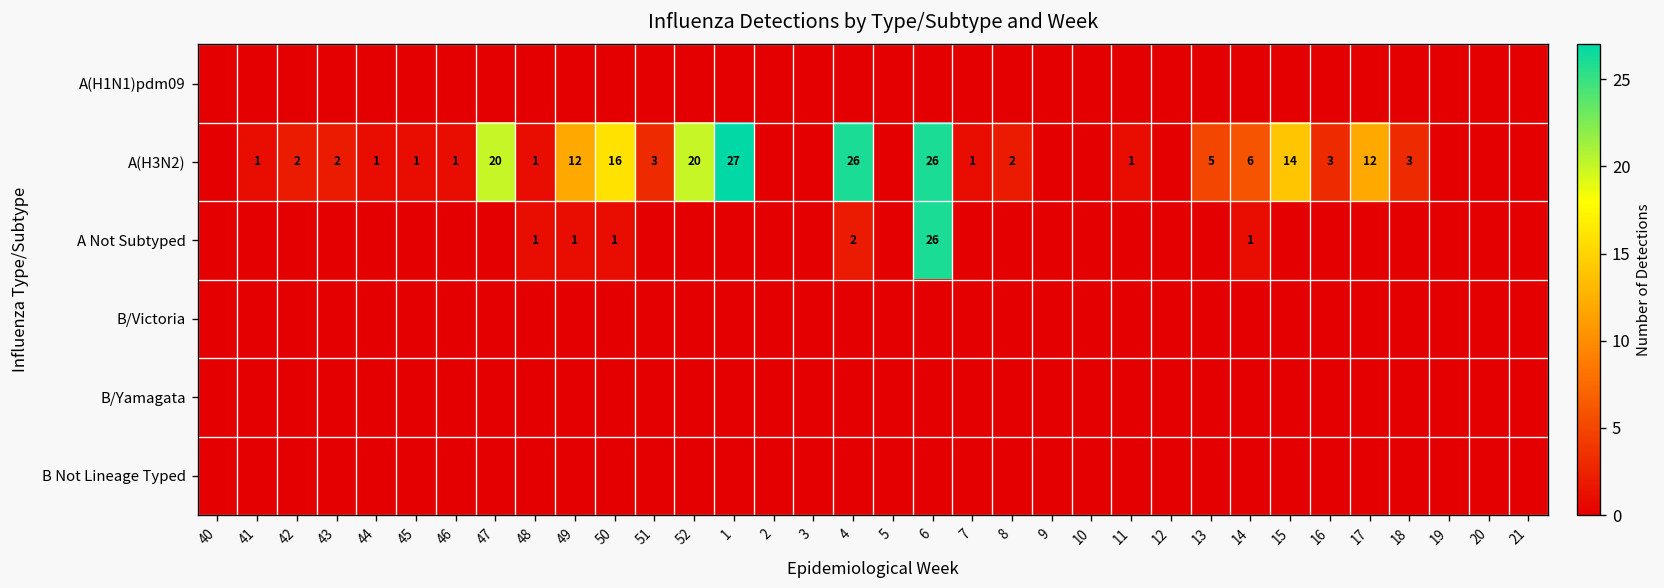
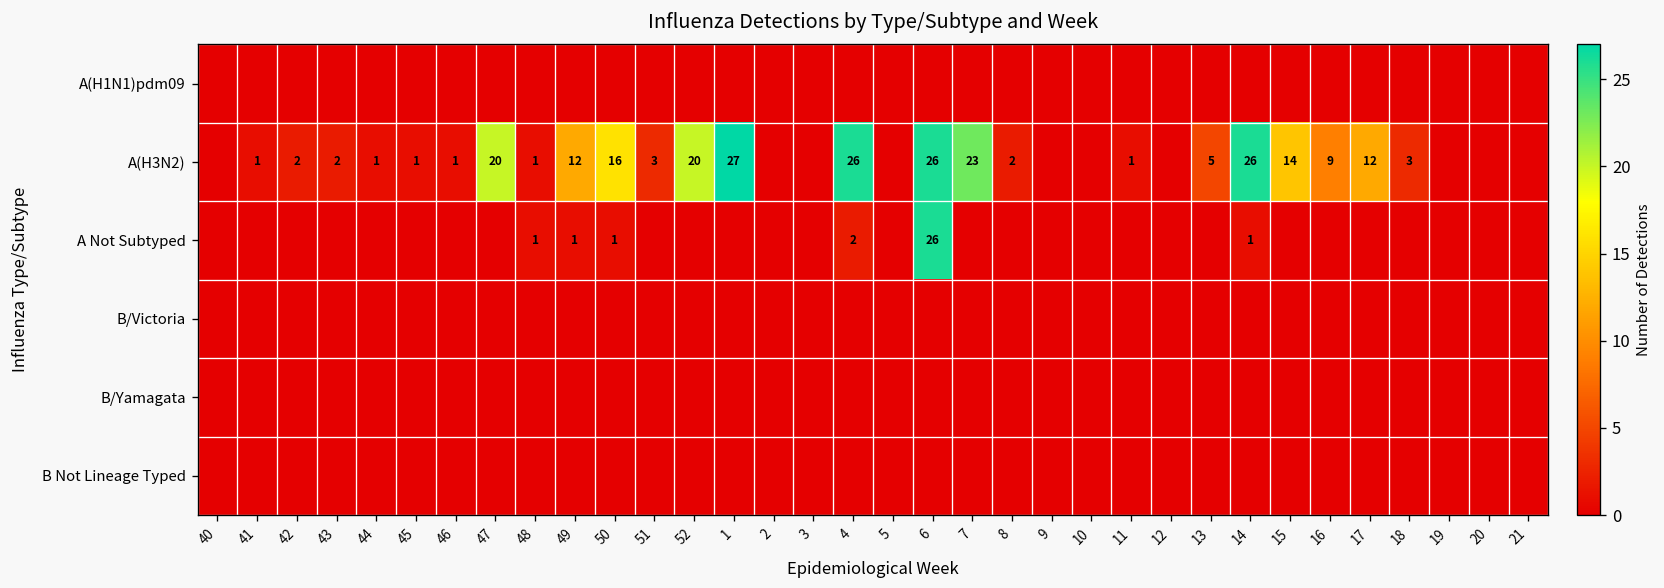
A(H3N2), 7: 1 -> 23
A(H3N2), 14: 6 -> 26
A(H3N2), 16: 3 -> 9
